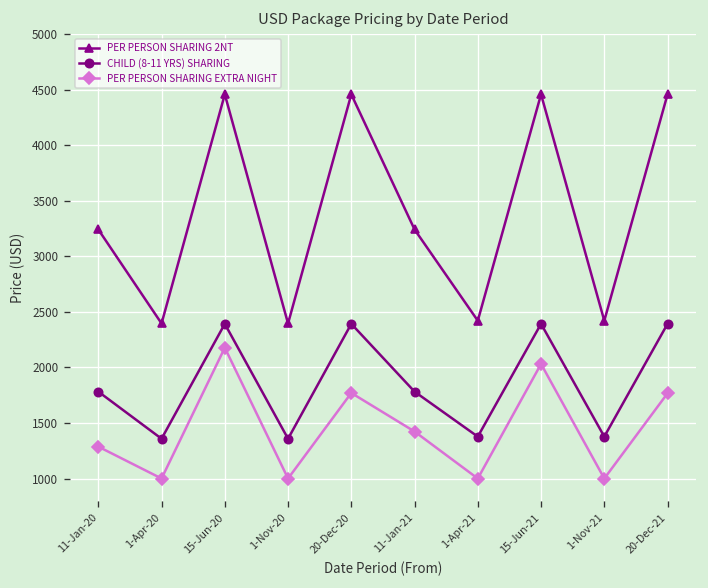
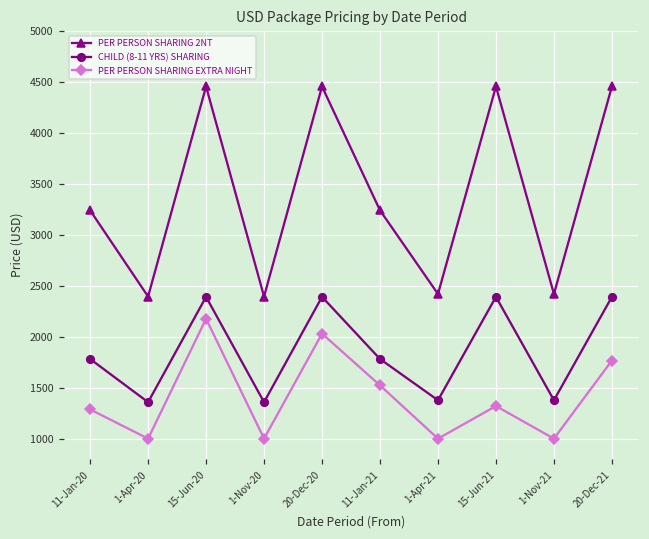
PER PERSON SHARING EXTRA NIGHT, 20-Dec-20: 1800 -> 2000
PER PERSON SHARING EXTRA NIGHT, 11-Jan-21: 1400 -> 1500
PER PERSON SHARING EXTRA NIGHT, 15-Jun-21: 2000 -> 1300
